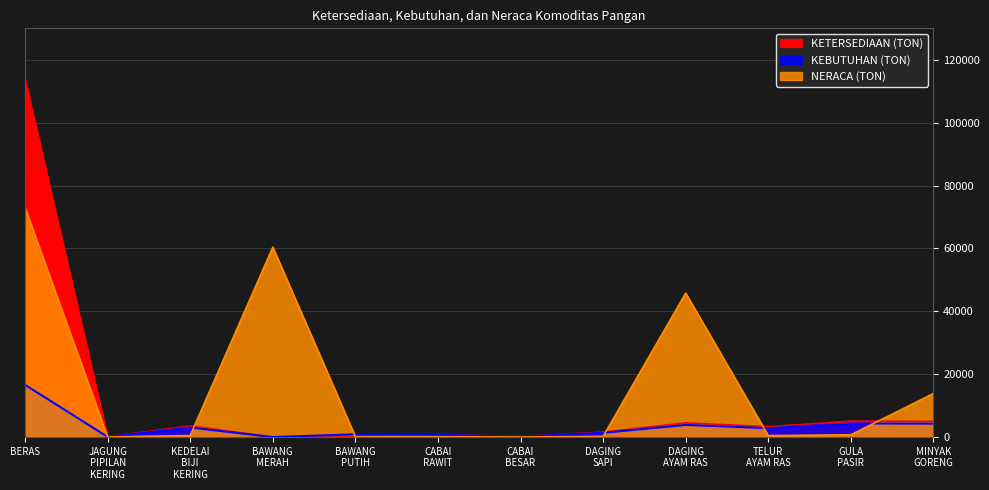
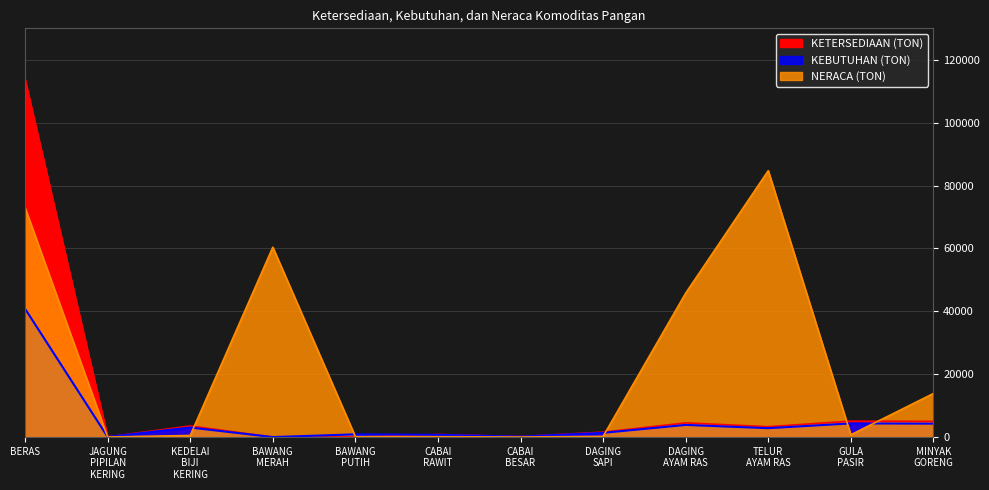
KEBUTUHAN (TON), BERAS: 17000 -> 41000
NERACA (TON), TELUR AYAM RAS: 0 -> 85000
